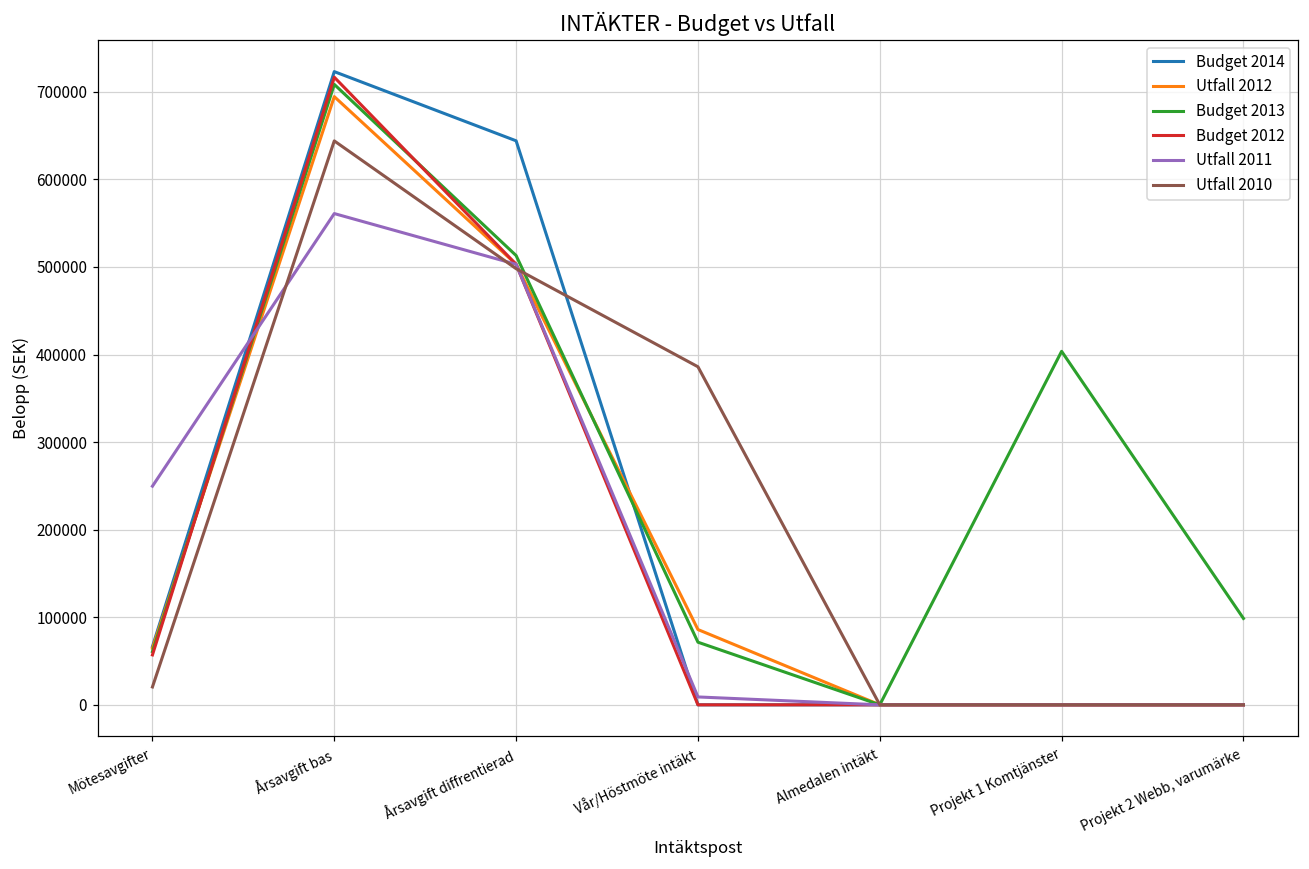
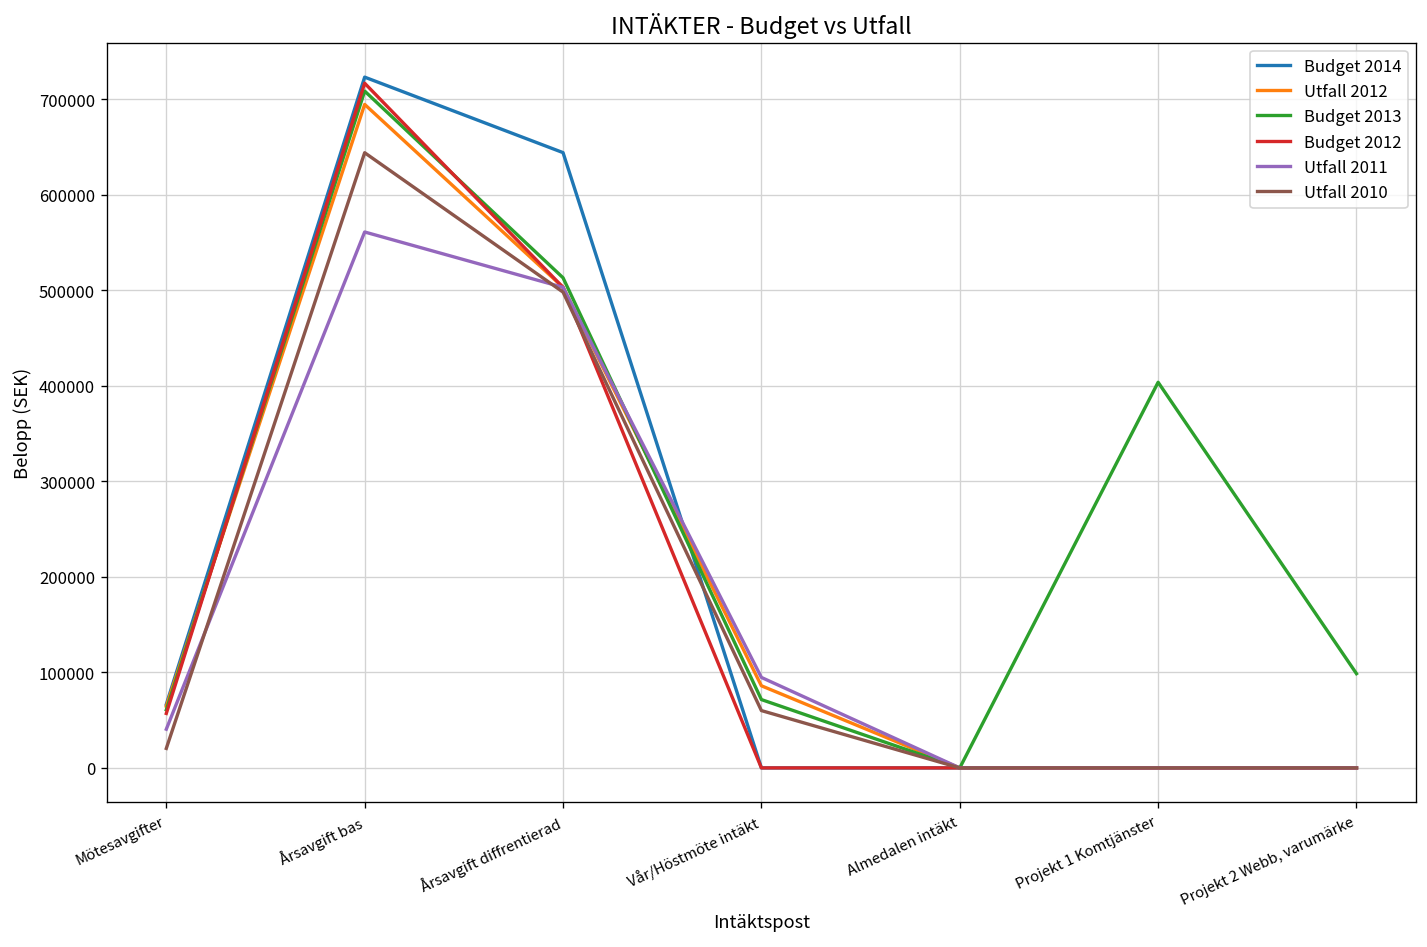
Utfall 2011, Mötesavgifter: 250000 -> 40000
Utfall 2011, Vår/Höstmöte intäkt: 10000 -> 90000
Utfall 2010, Vår/Höstmöte intäkt: 390000 -> 60000
